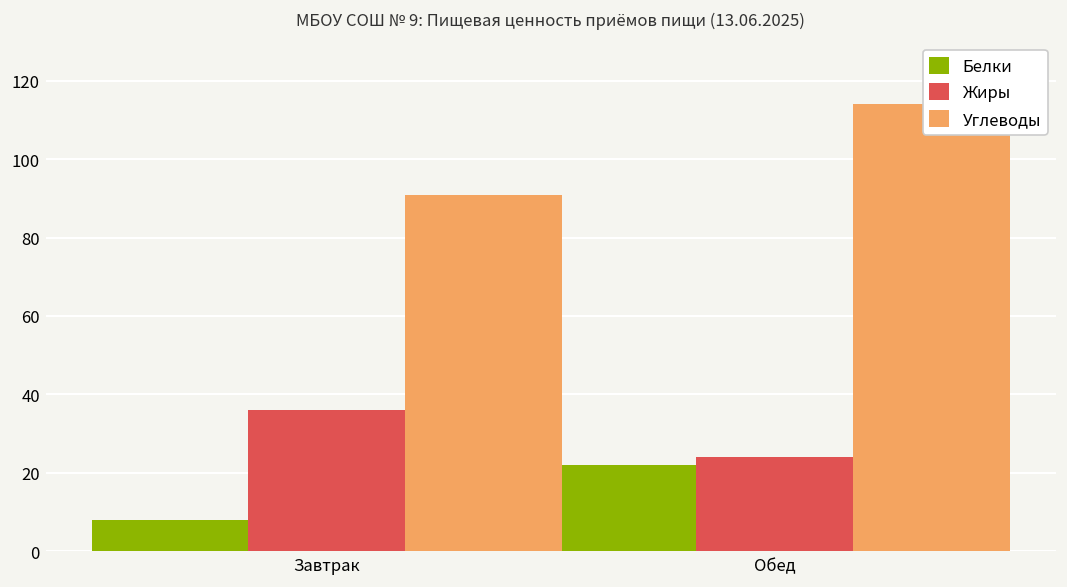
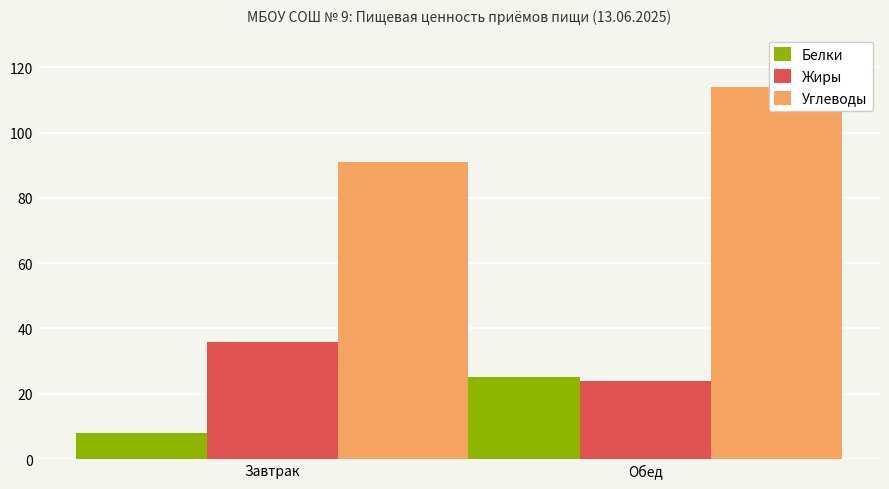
Белки, Обед: 22 -> 25
